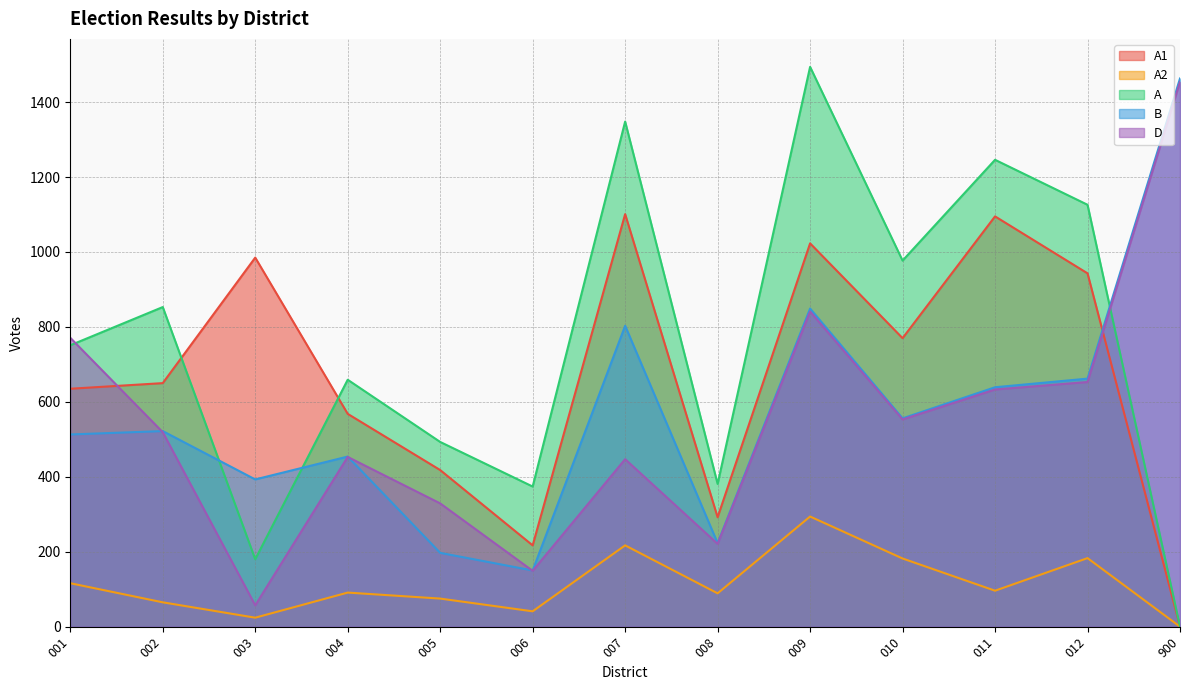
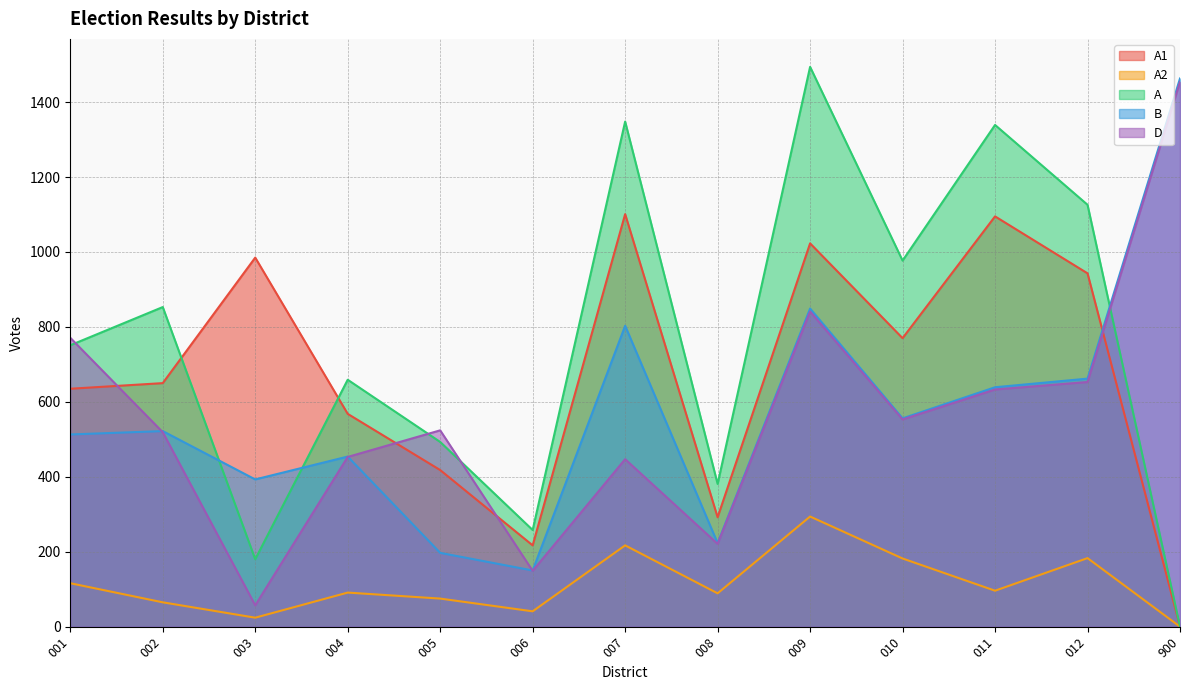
D, 005: 330 -> 520
A, 006: 370 -> 260
A, 011: 1250 -> 1340
